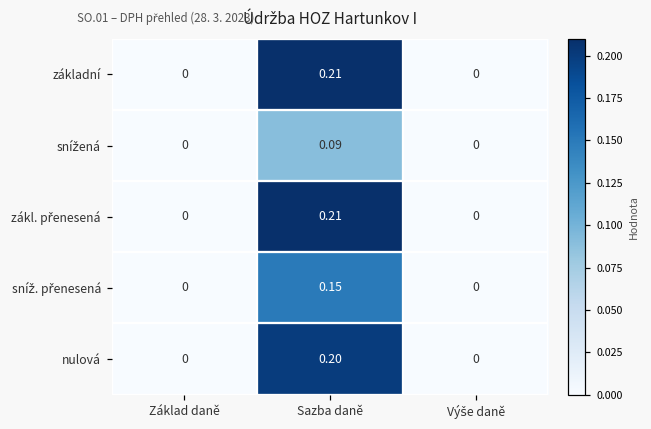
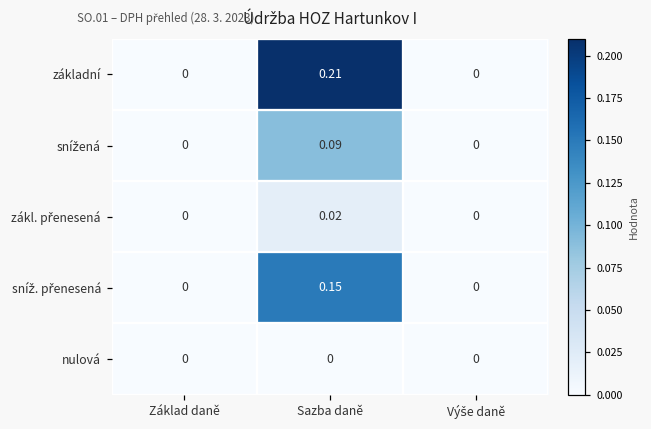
zákl. přenesená, Sazba daně: 0.21 -> 0.02
nulová, Sazba daně: 0.20 -> 0
